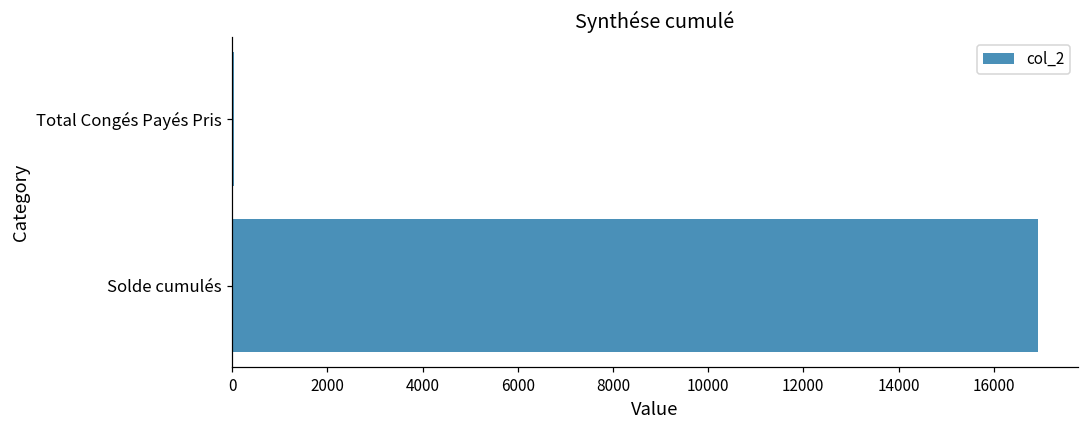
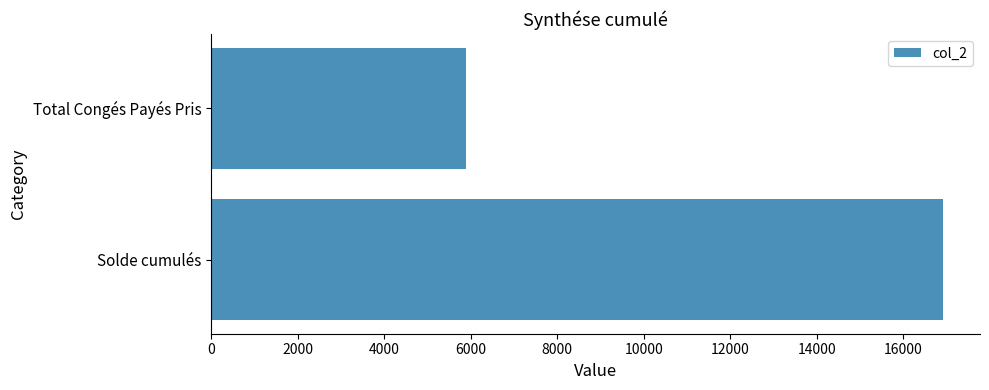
Total Congés Payés Pris: 0 -> 5900
